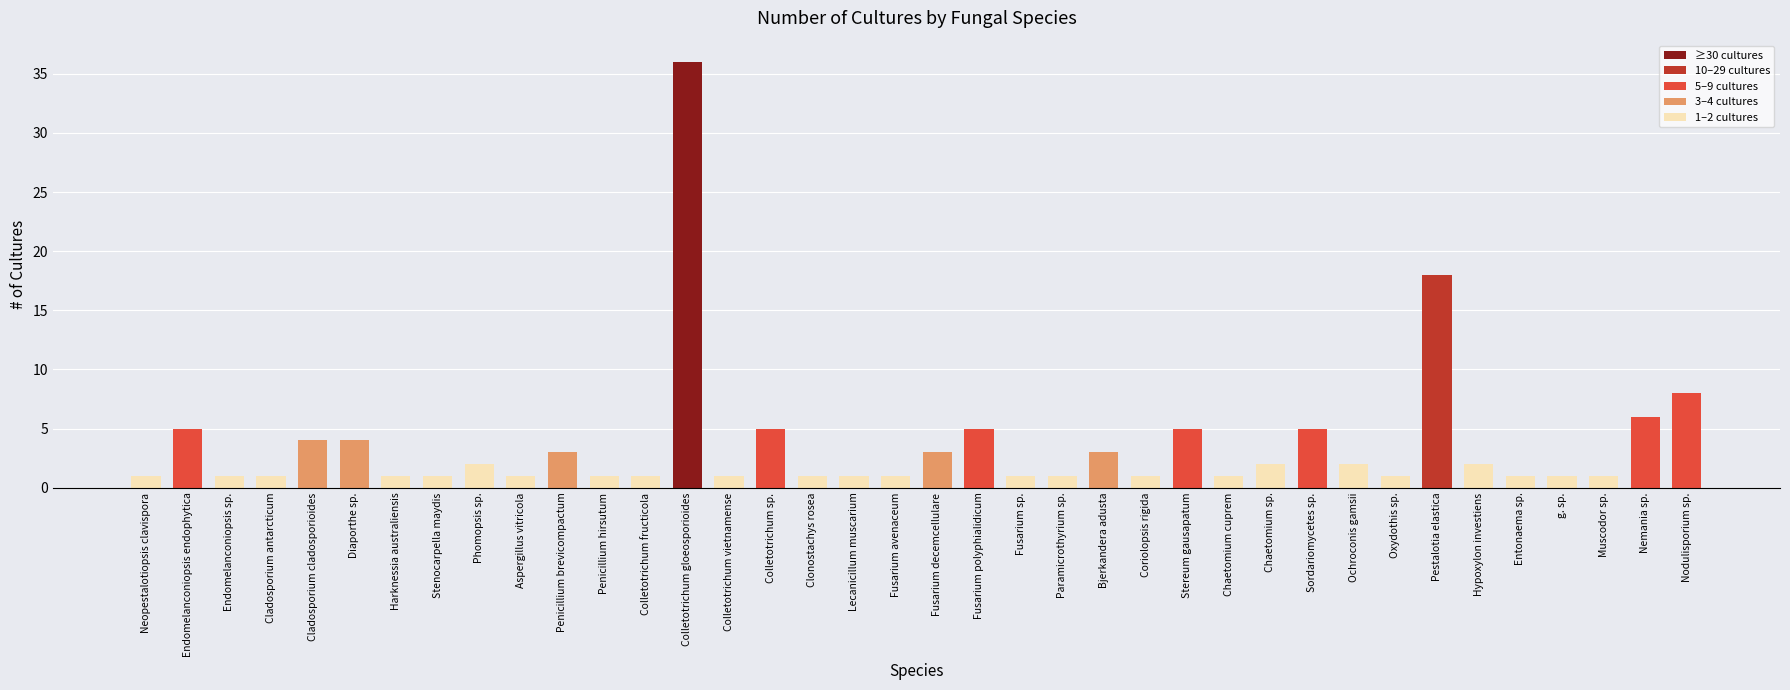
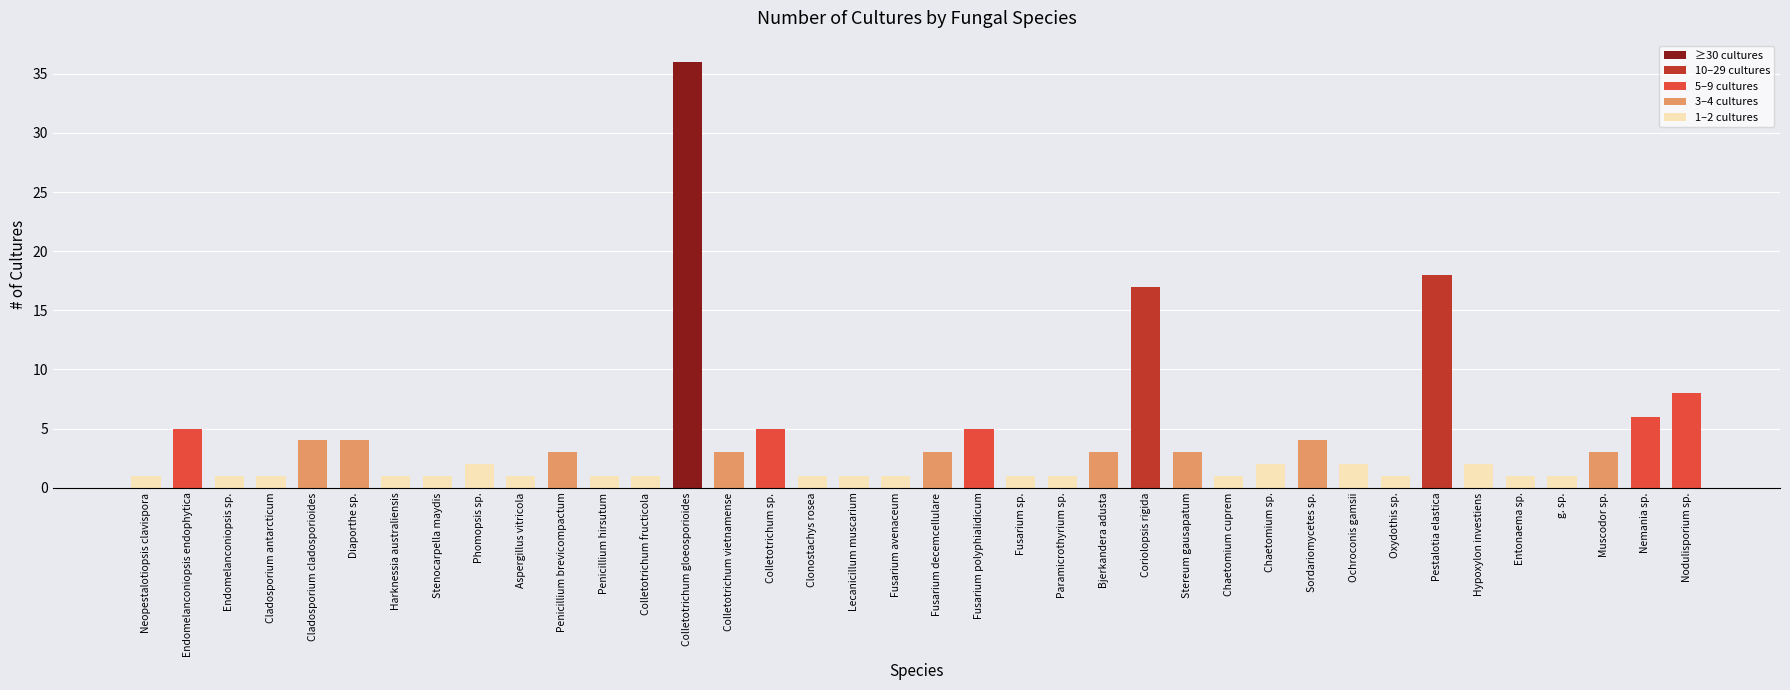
Colletotrichum vietnamense: 1 -> 3
Coriolopsis rigida: 1 -> 17
Stereum gausapatum: 5 -> 3
Sordariomycetes sp.: 5 -> 4
Muscodor sp.: 1 -> 3
